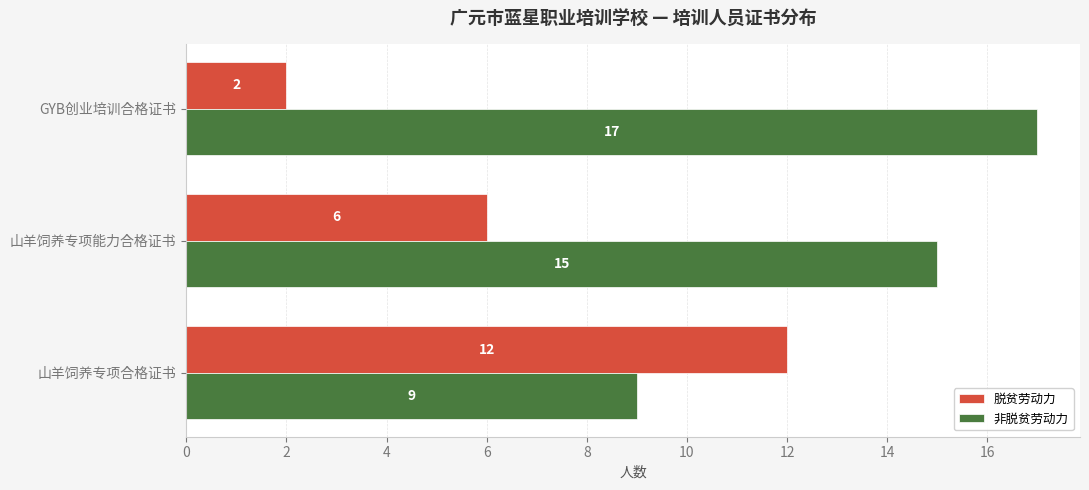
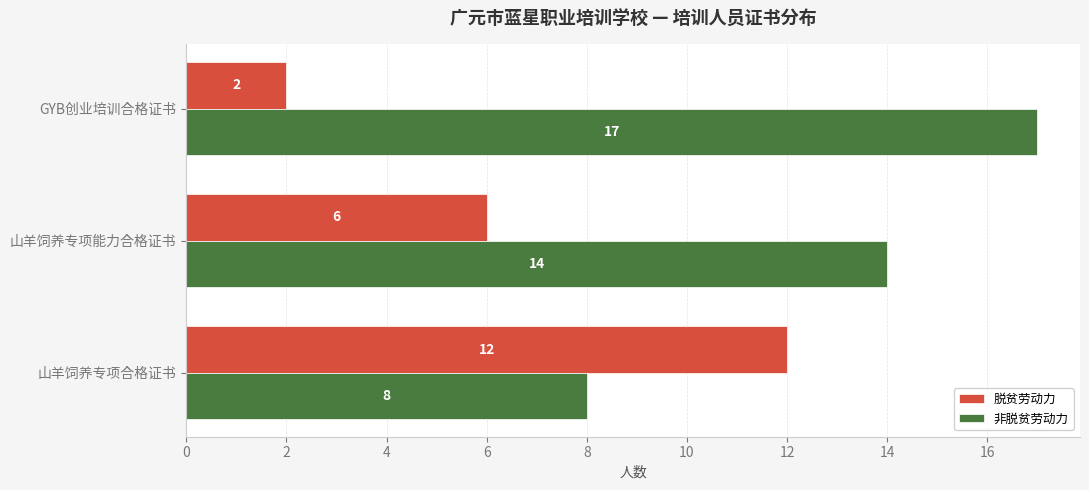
非脱贫劳动力, 山羊饲养专项能力合格证书: 15 -> 14
非脱贫劳动力, 山羊饲养专项合格证书: 9 -> 8
